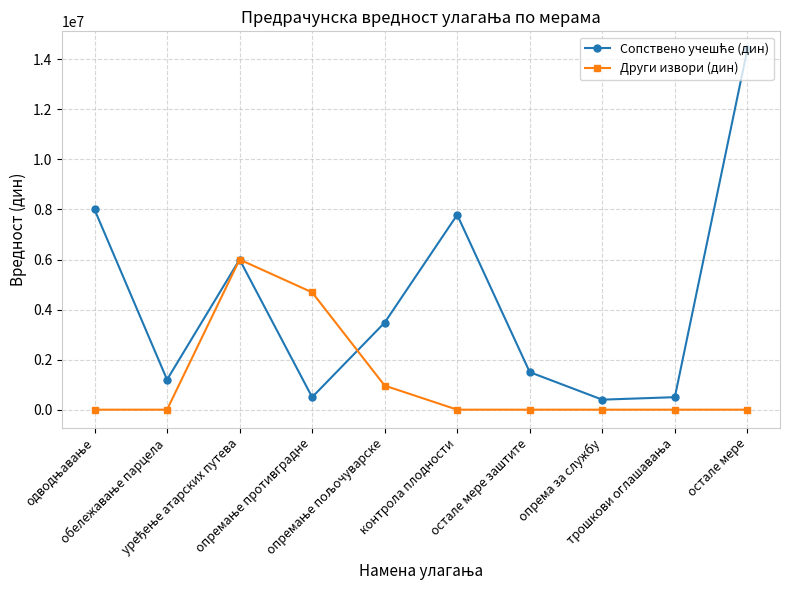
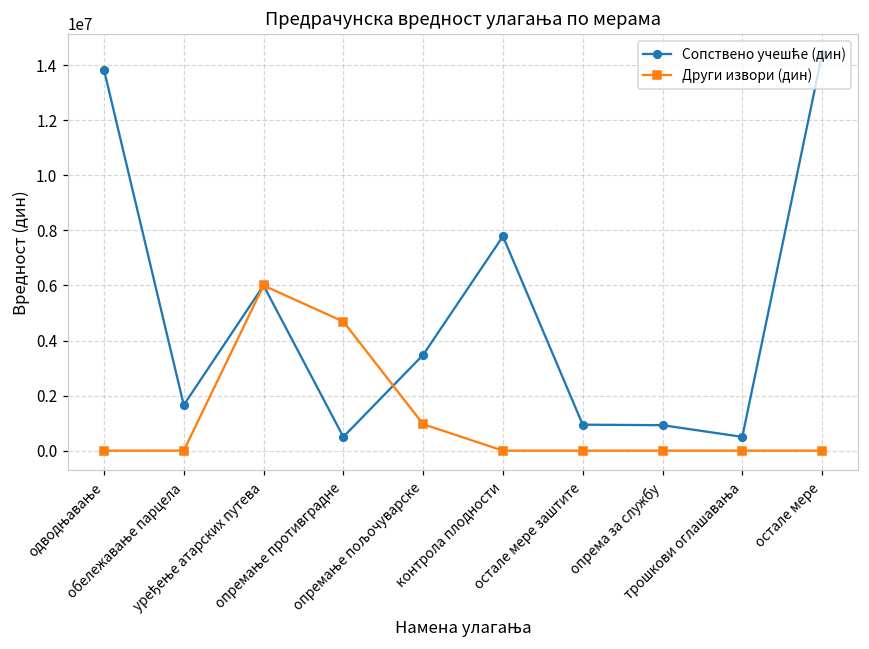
Сопствено учешће (дин), одводњавање: 8000000 -> 13800000
Сопствено учешће (дин), обележавање парцела: 1200000 -> 1700000
Сопствено учешће (дин), остале мере заштите: 1500000 -> 900000
Сопствено учешће (дин), опрема за службу: 400000 -> 900000
